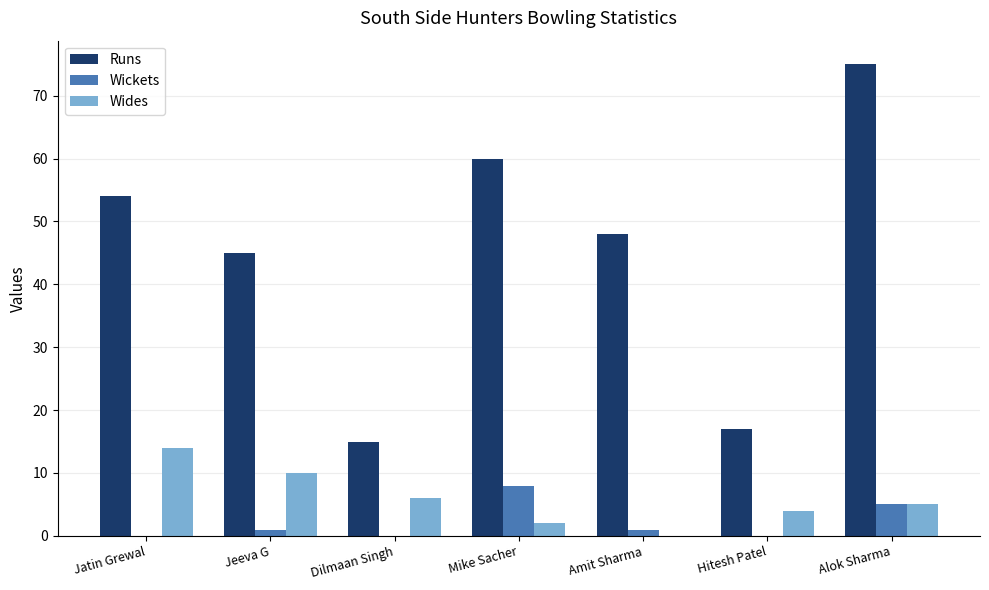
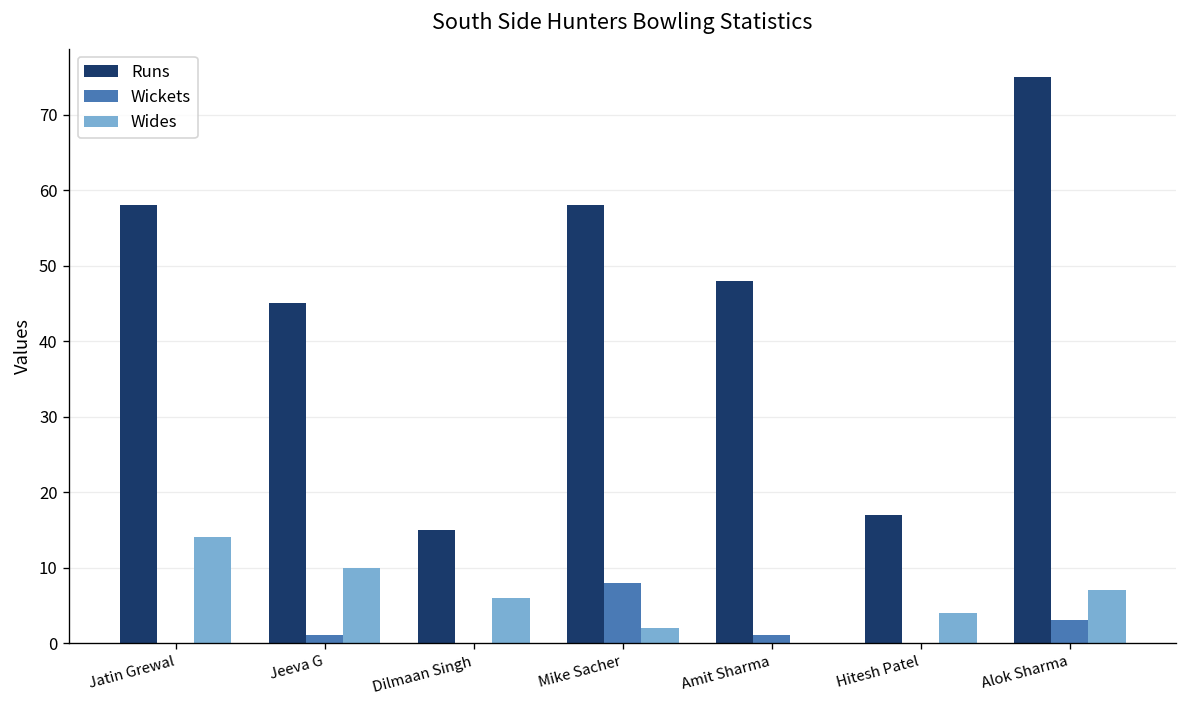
Runs, Jatin Grewal: 54 -> 58
Runs, Mike Sacher: 60 -> 58
Wickets, Alok Sharma: 5 -> 3
Wides, Alok Sharma: 5 -> 7
